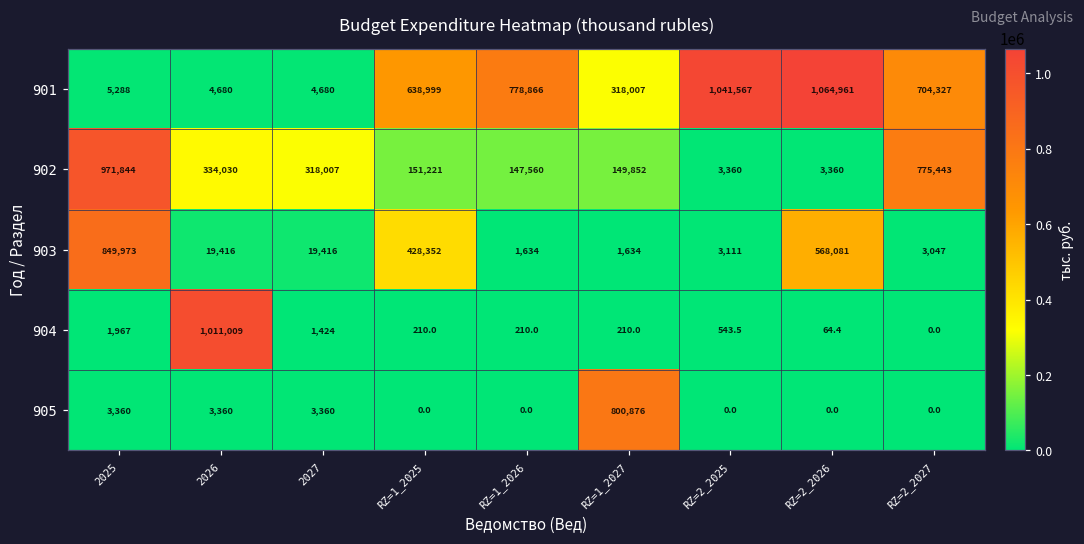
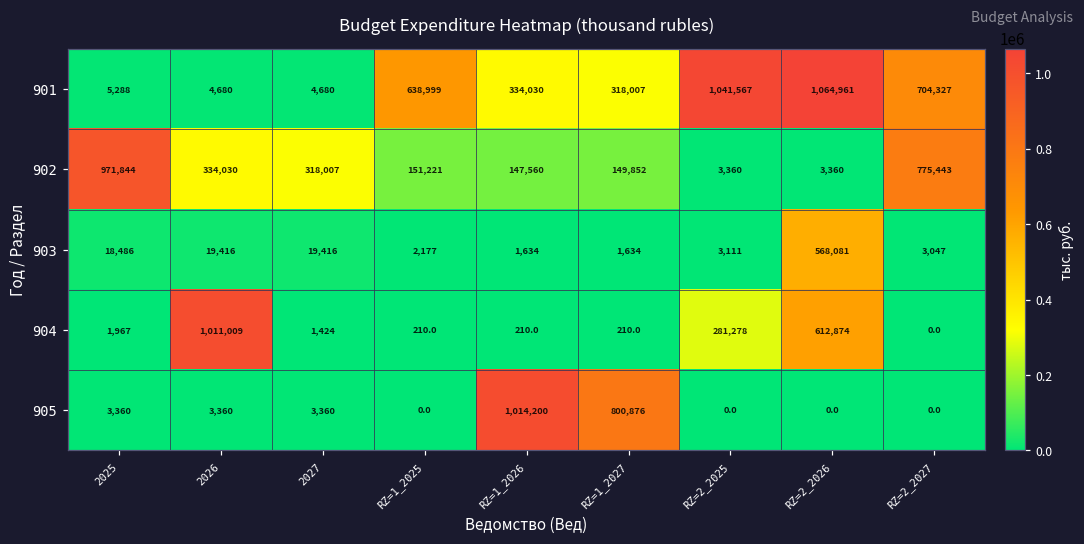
901, RZ=1_2026: 778,866 -> 334,030
903, 2025: 849,973 -> 18,486
903, RZ=1_2025: 428,352 -> 2,177
904, RZ=2_2025: 543.5 -> 281,278
904, RZ=2_2026: 64.4 -> 612,874
905, RZ=1_2026: 0.0 -> 1,014,200
